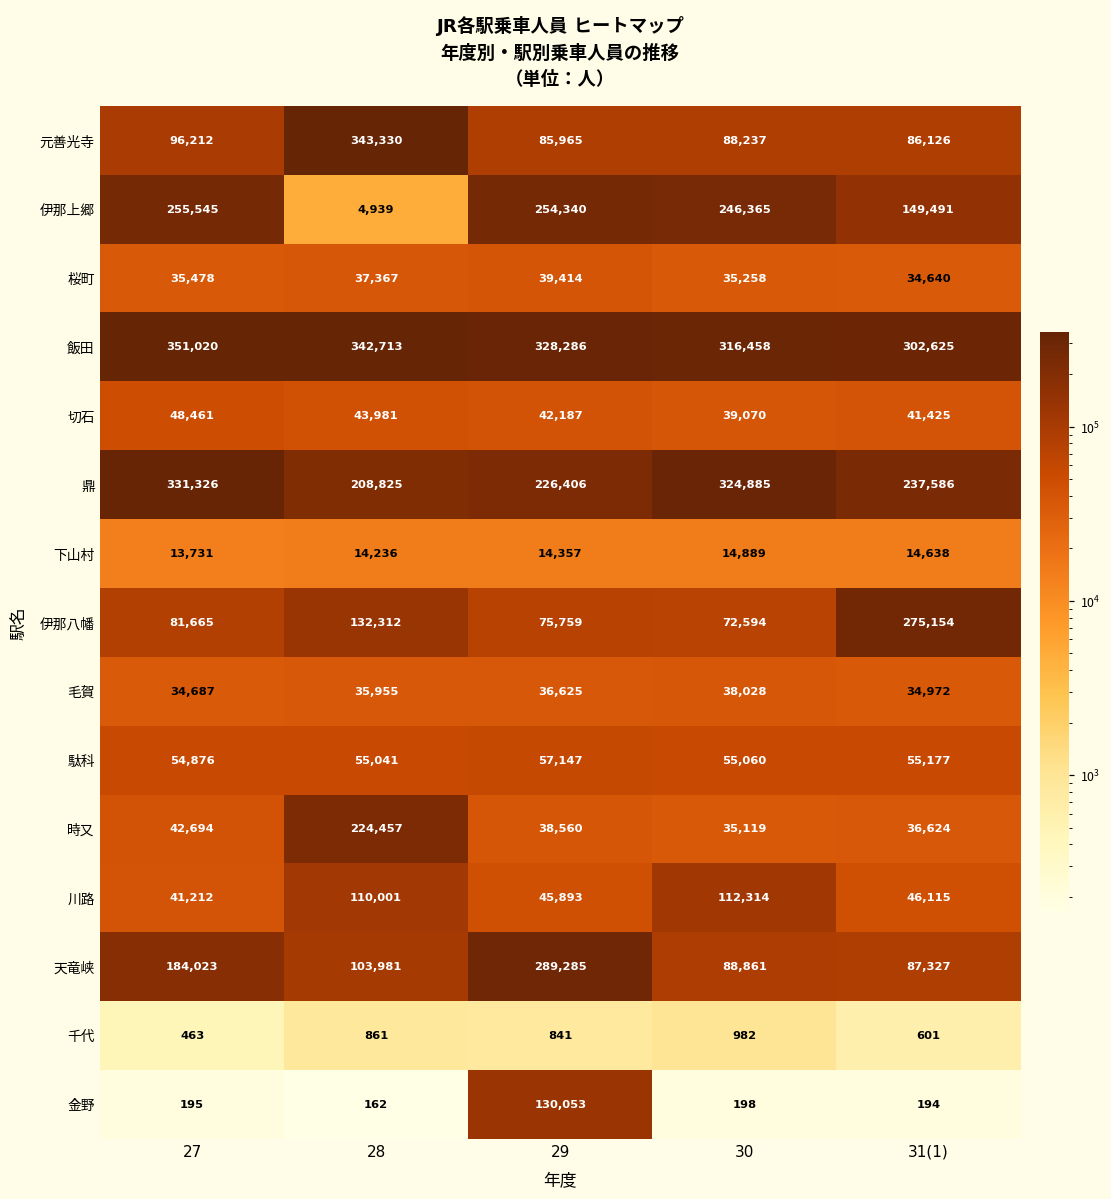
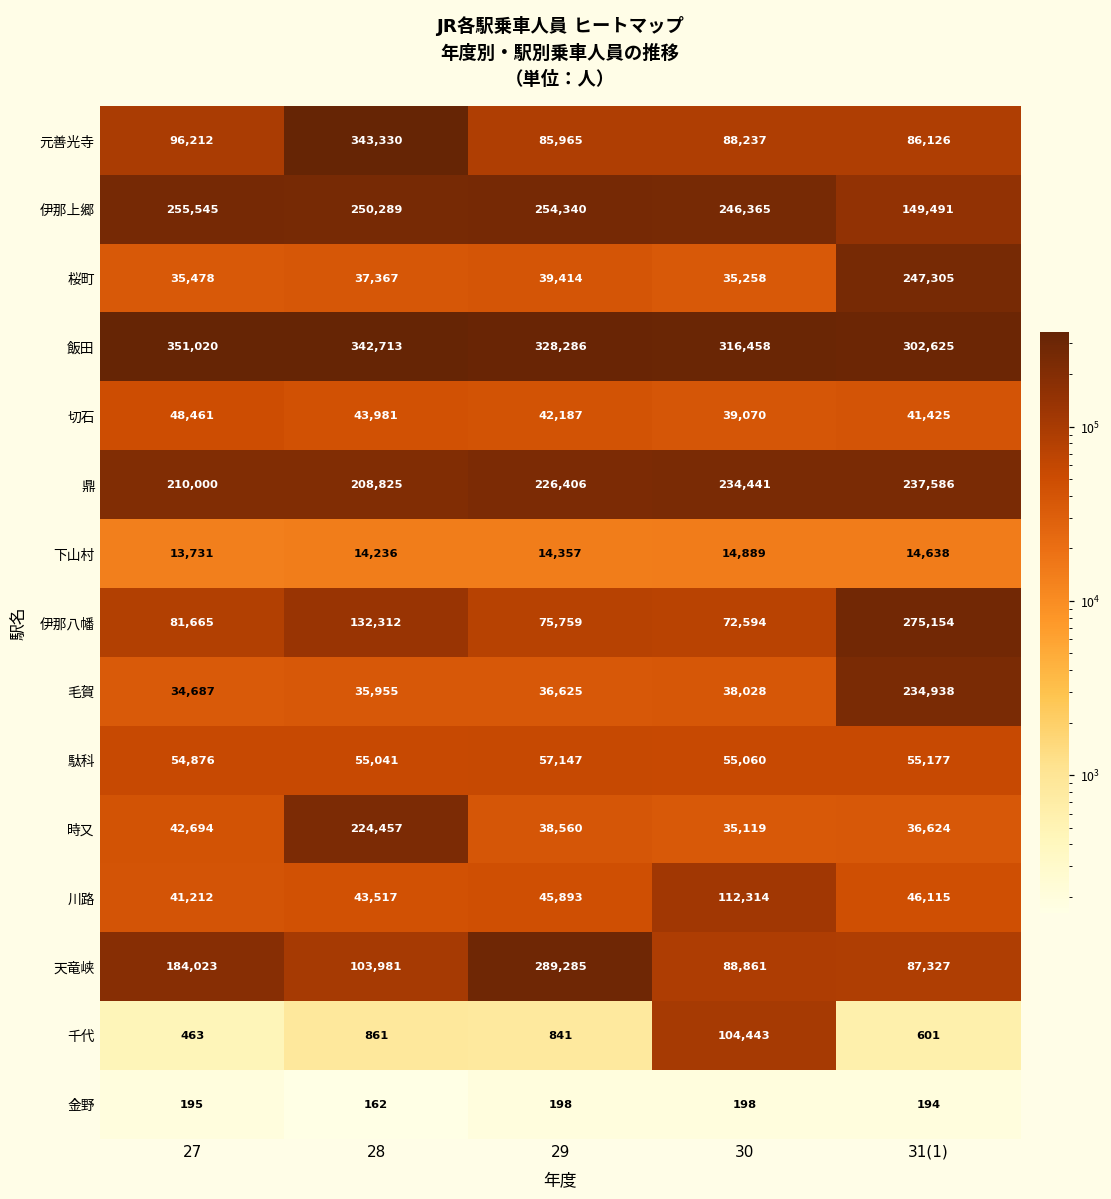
伊那上郷, 28: 4,939 -> 250,289
桜町, 31(1): 34,640 -> 247,305
鼎, 27: 331,326 -> 210,000
鼎, 30: 324,885 -> 234,441
毛賀, 31(1): 34,972 -> 234,938
川路, 28: 110,001 -> 43,517
千代, 30: 982 -> 104,443
金野, 29: 130,053 -> 198
